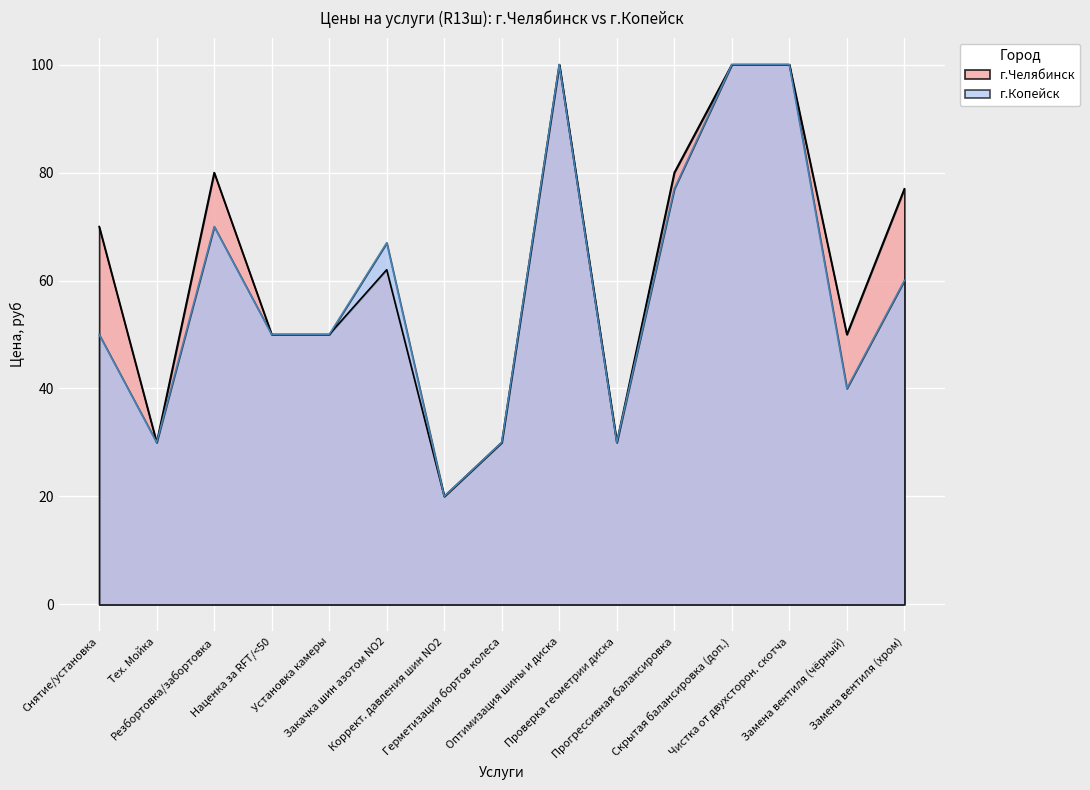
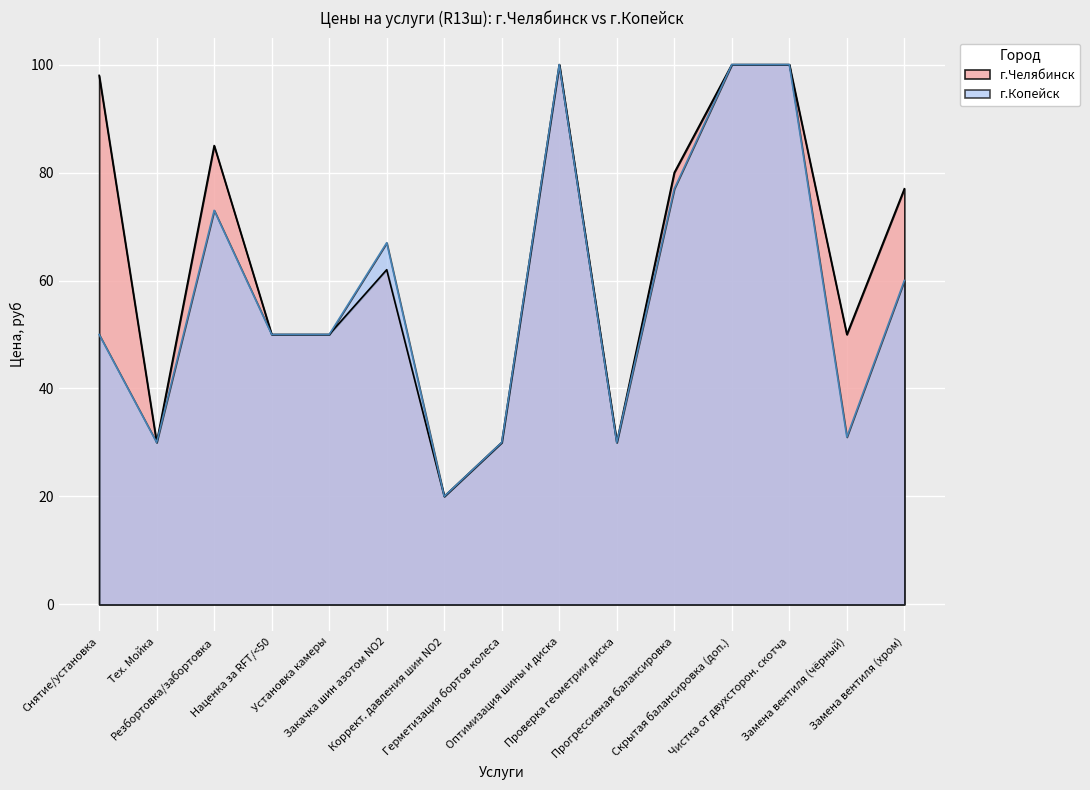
г.Челябинск, Снятие/установка: 70 -> 98
г.Челябинск, Резбортовка/забортовка: 80 -> 85
г.Копейск, Резбортовка/забортовка: 70 -> 73
г.Копейск, Замена вентиля (чёрный): 40 -> 31
